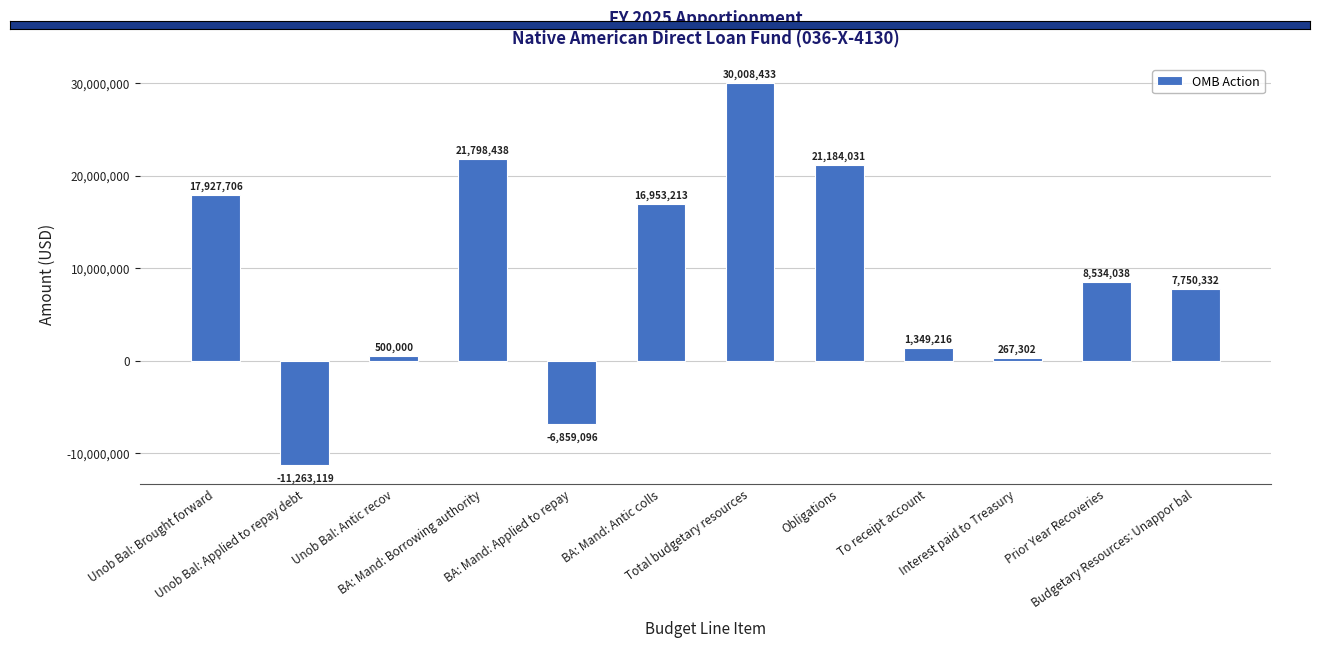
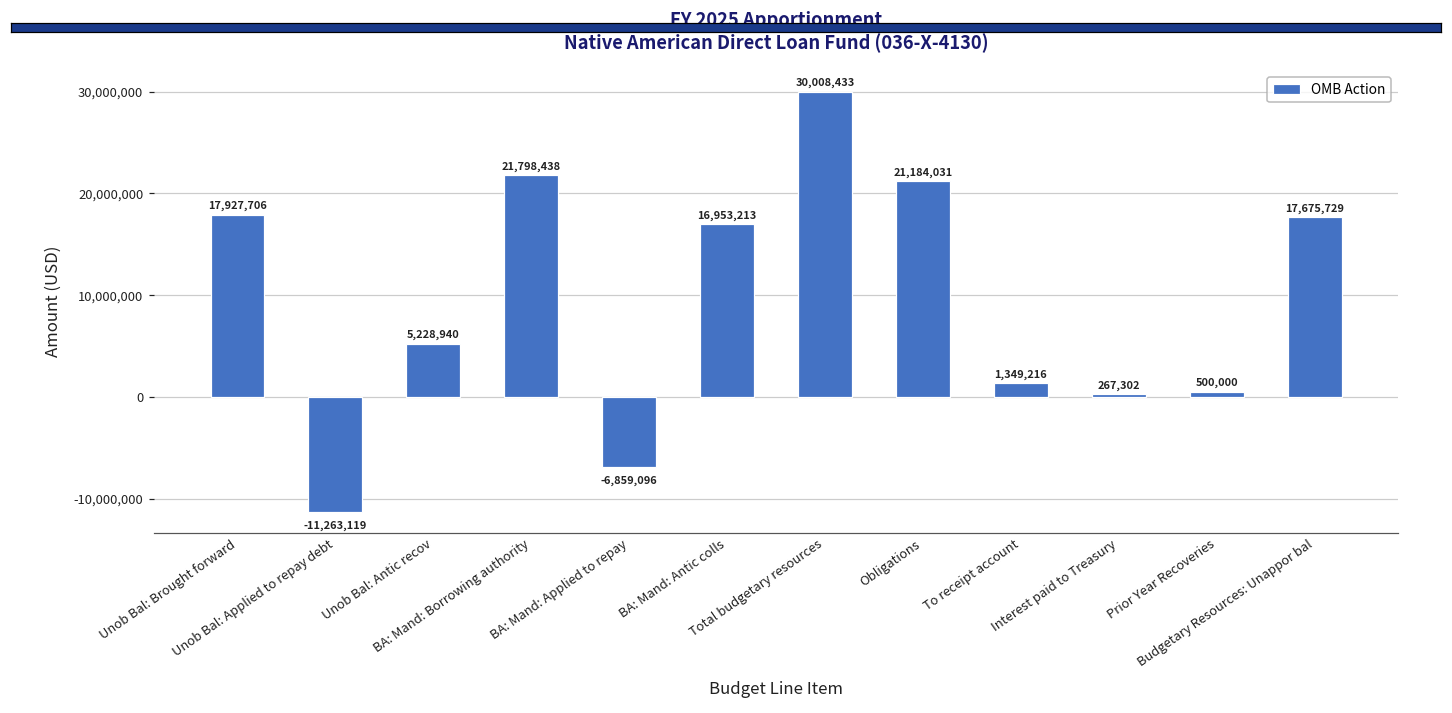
Unob Bal: Antic recov: 500,000 -> 5,228,940
Prior Year Recoveries: 8,534,038 -> 500,000
Budgetary Resources: Unappor bal: 7,750,332 -> 17,675,729
